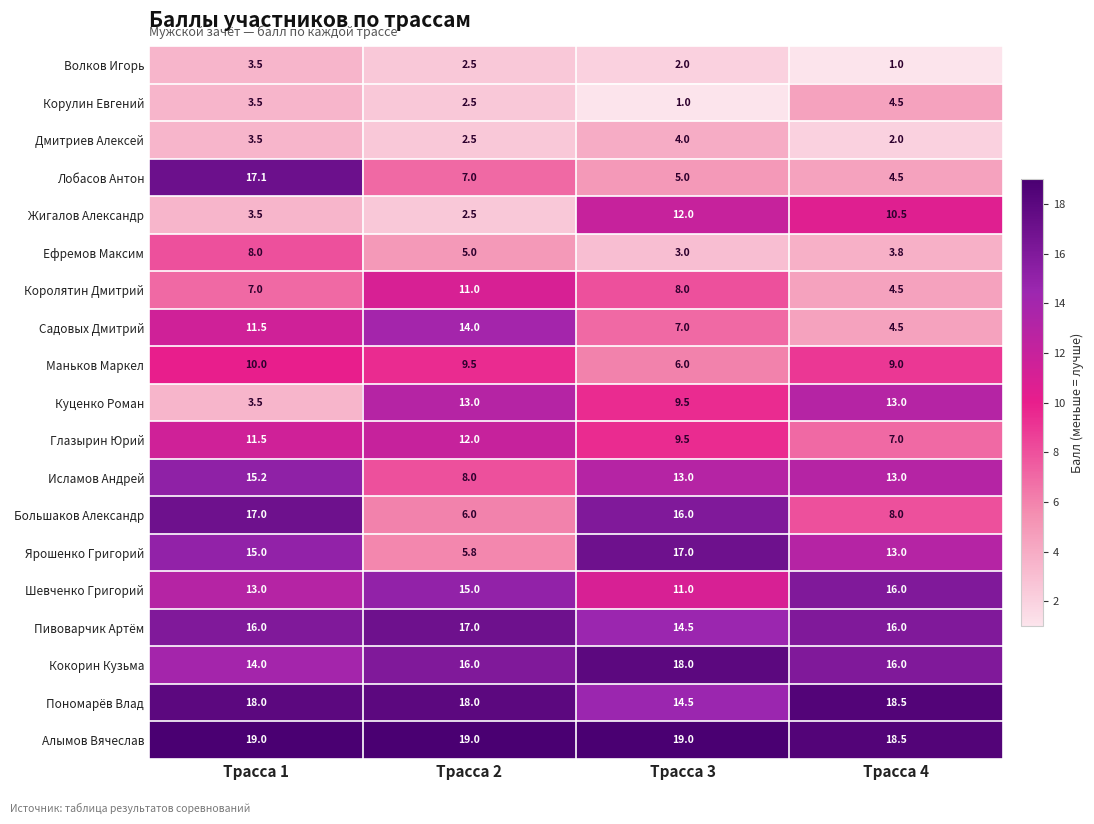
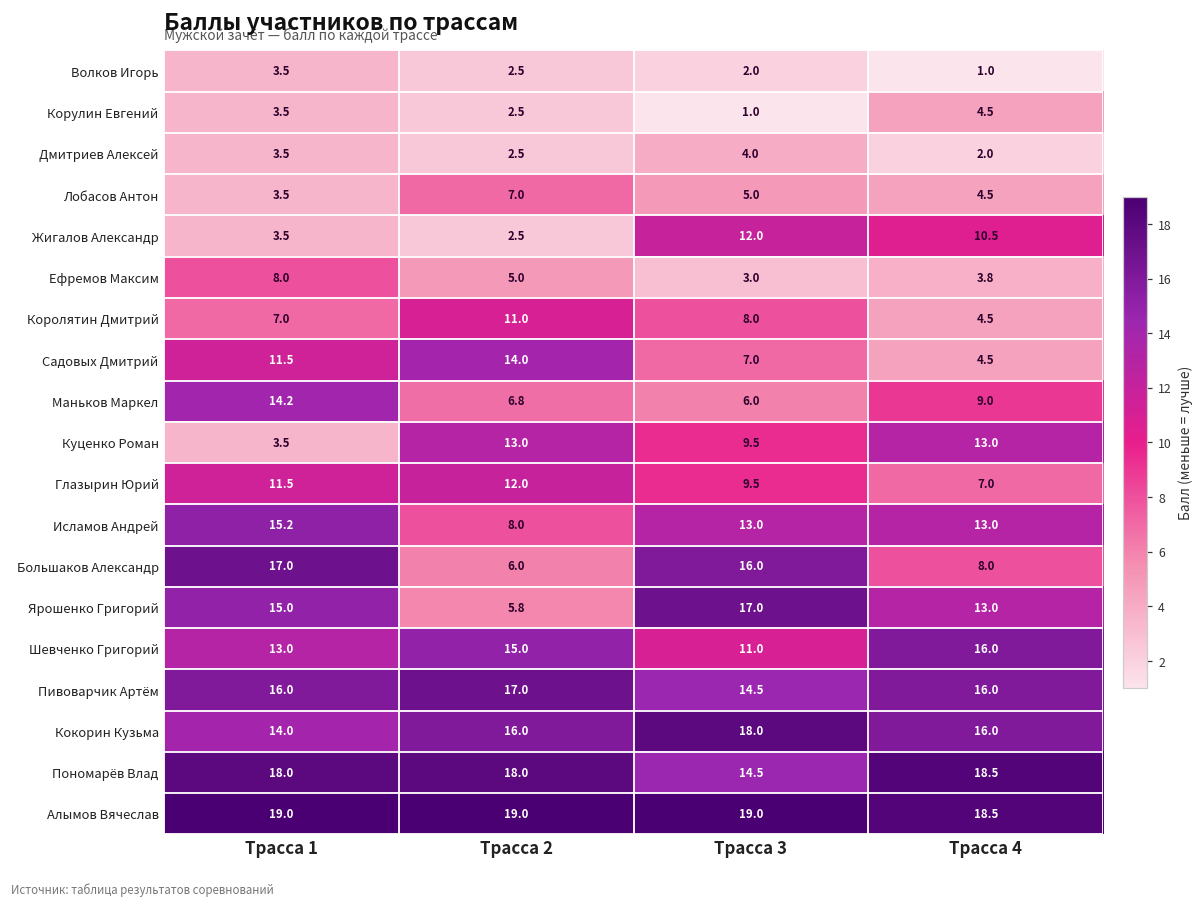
Лобасов Антон, Трасса 1: 17.1 -> 3.5
Маньков Маркел, Трасса 1: 10.0 -> 14.2
Маньков Маркел, Трасса 2: 9.5 -> 6.8
